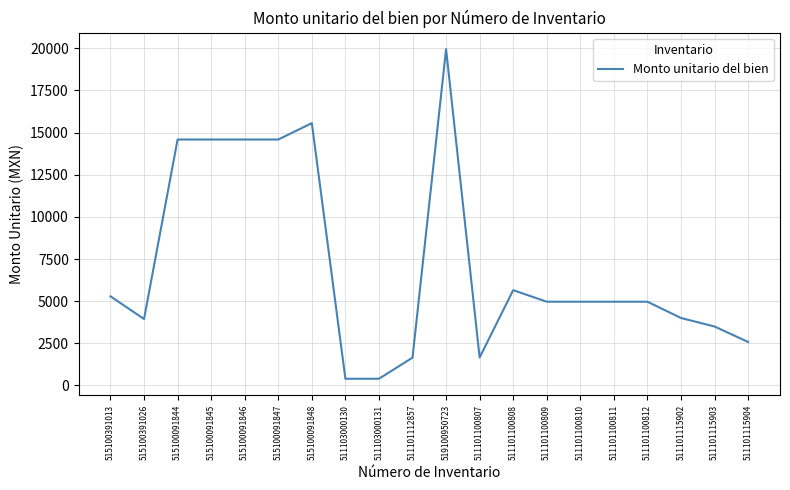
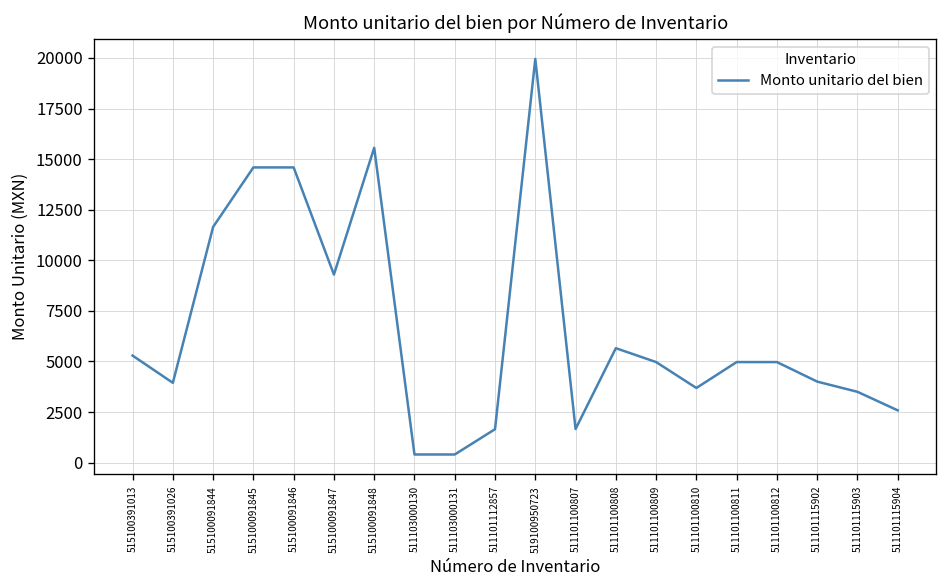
515100091844: 14600 -> 11600
515100091847: 14600 -> 9300
511101100810: 5000 -> 3700
